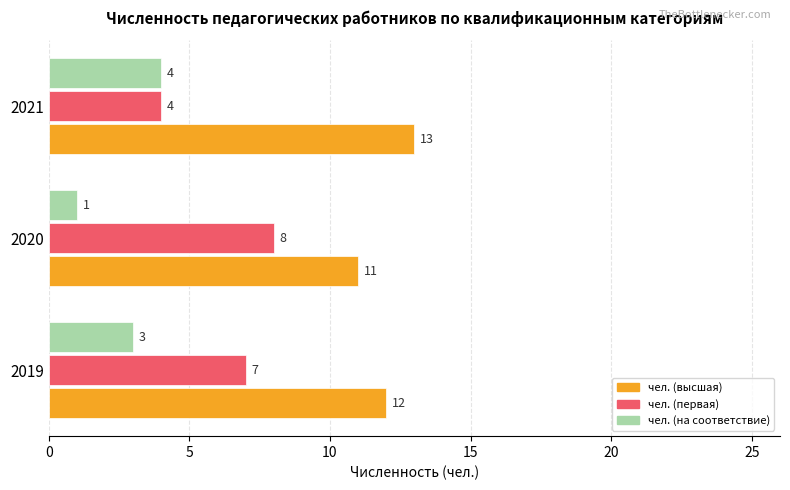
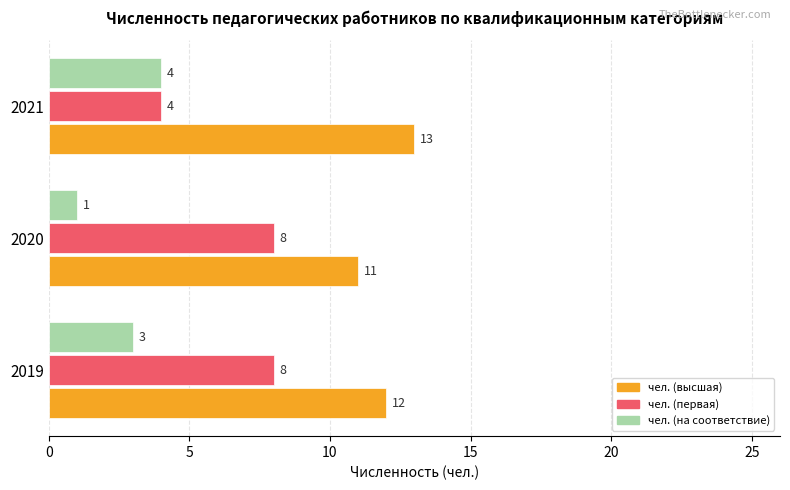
чел. (первая), 2019: 7 -> 8
